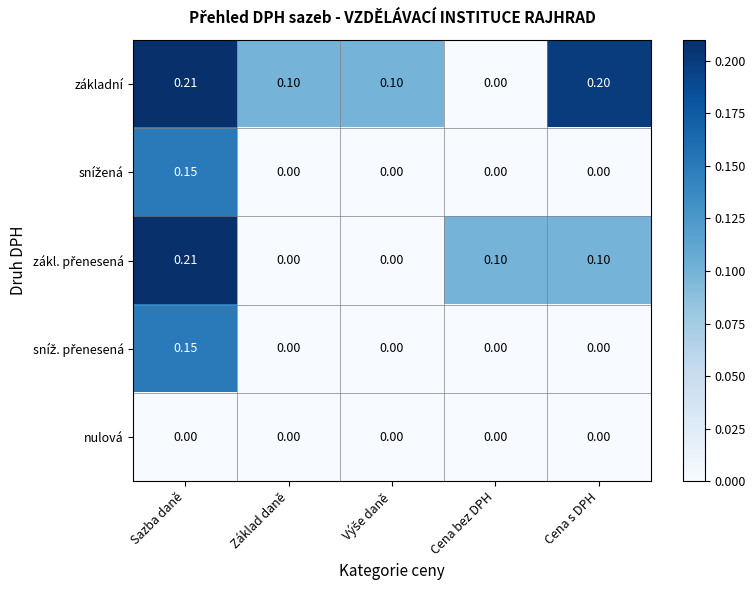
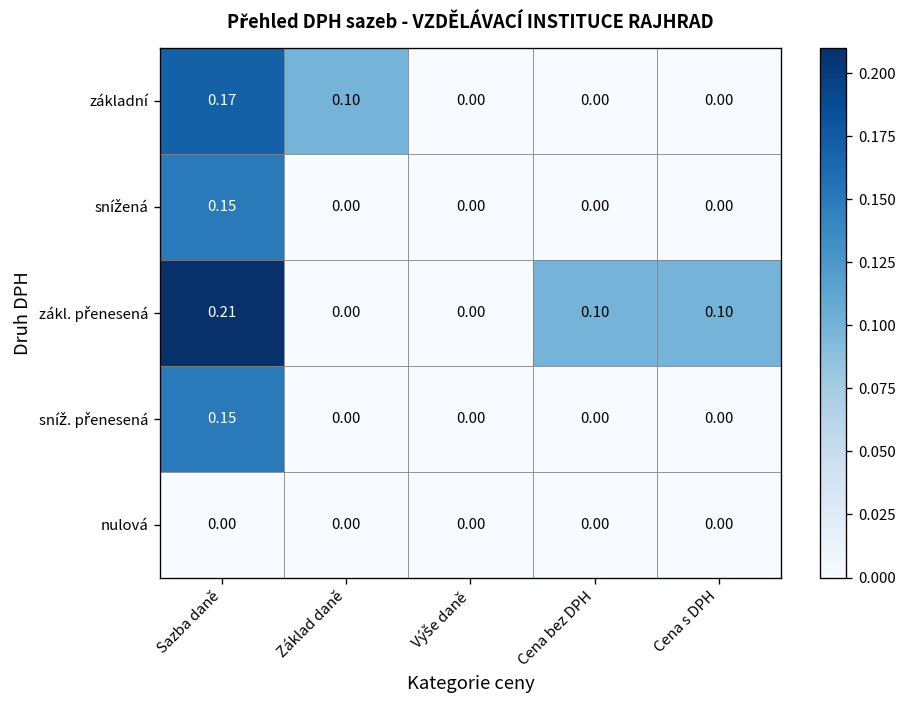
základní, Sazba daně: 0.21 -> 0.17
základní, Výše daně: 0.10 -> 0.00
základní, Cena s DPH: 0.20 -> 0.00
